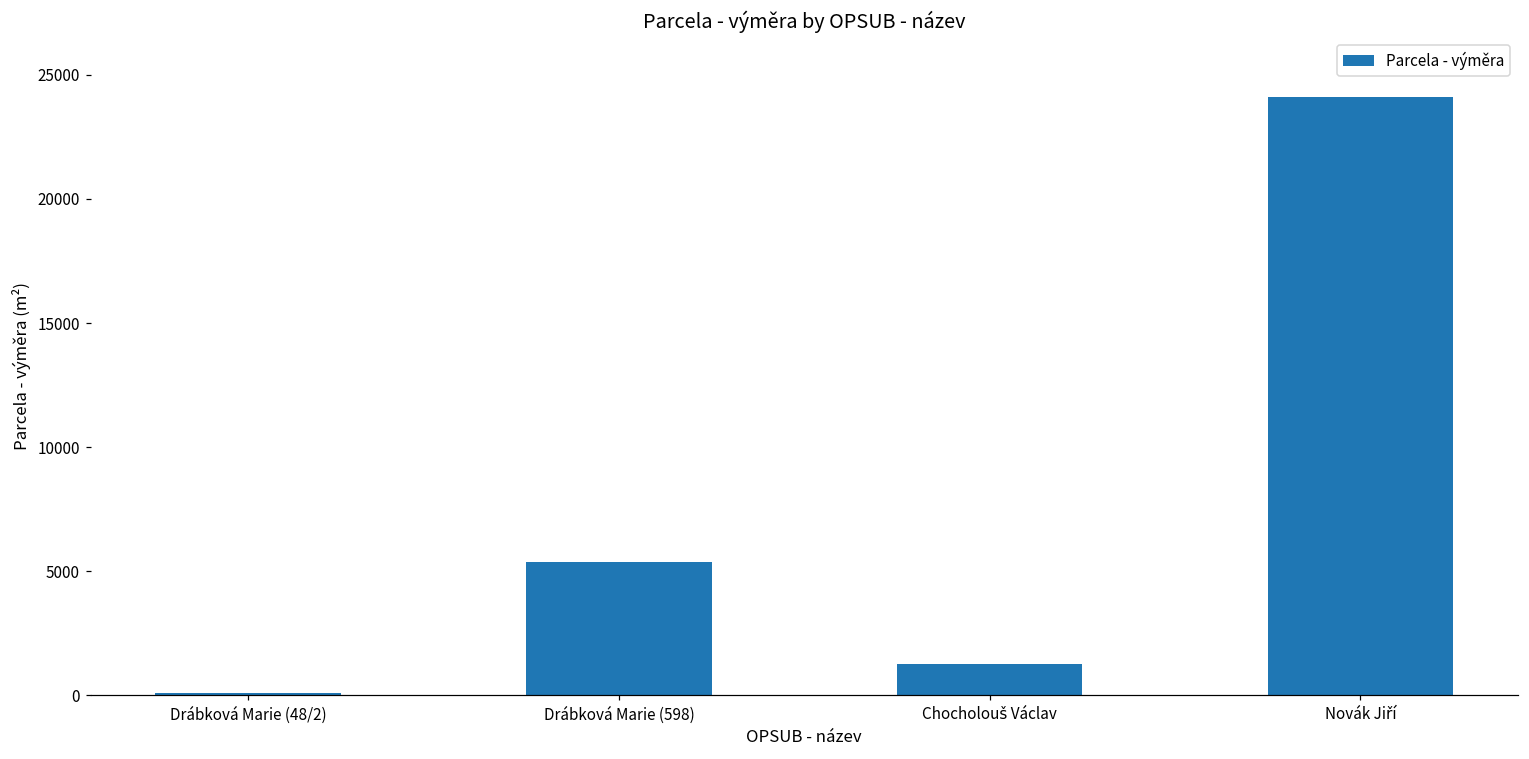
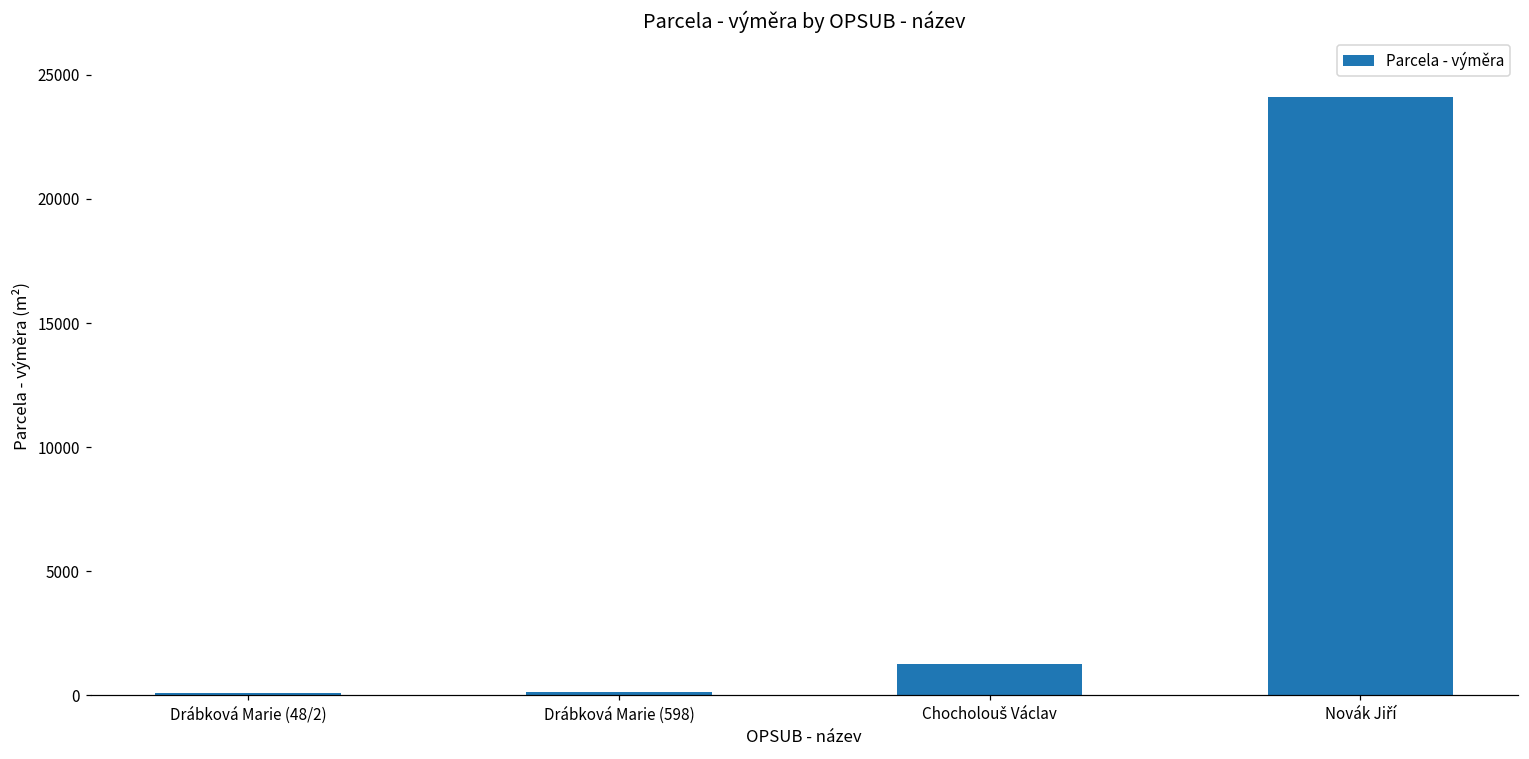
Drábková Marie (598): 5400 -> 100
